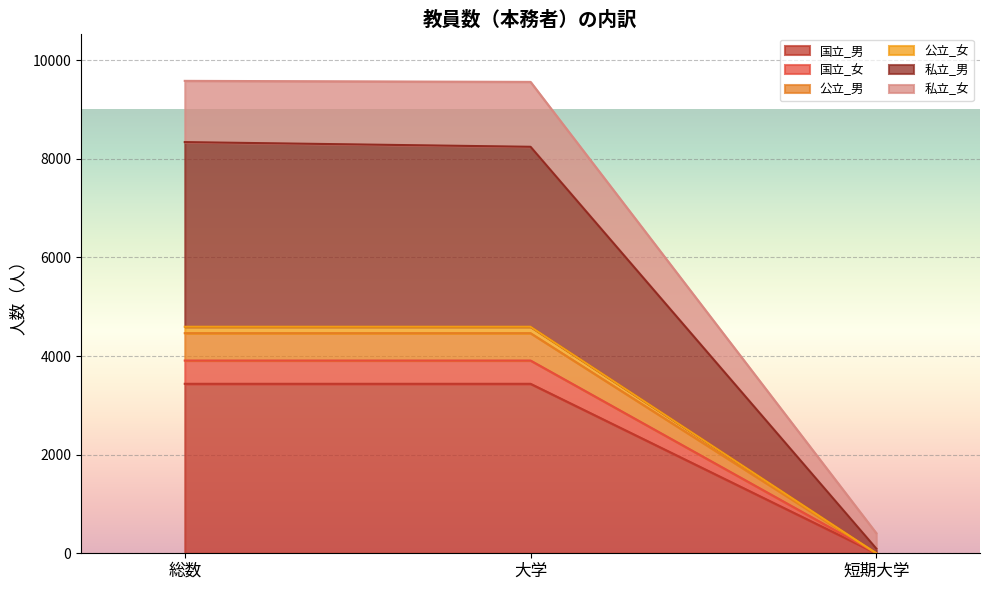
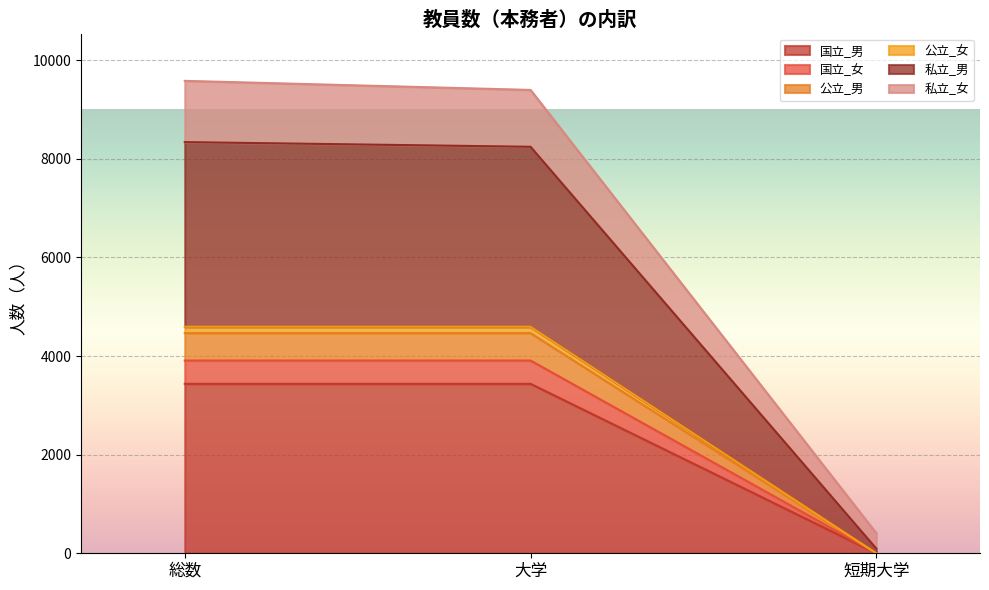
私立_女, 大学: 1300 -> 1200
